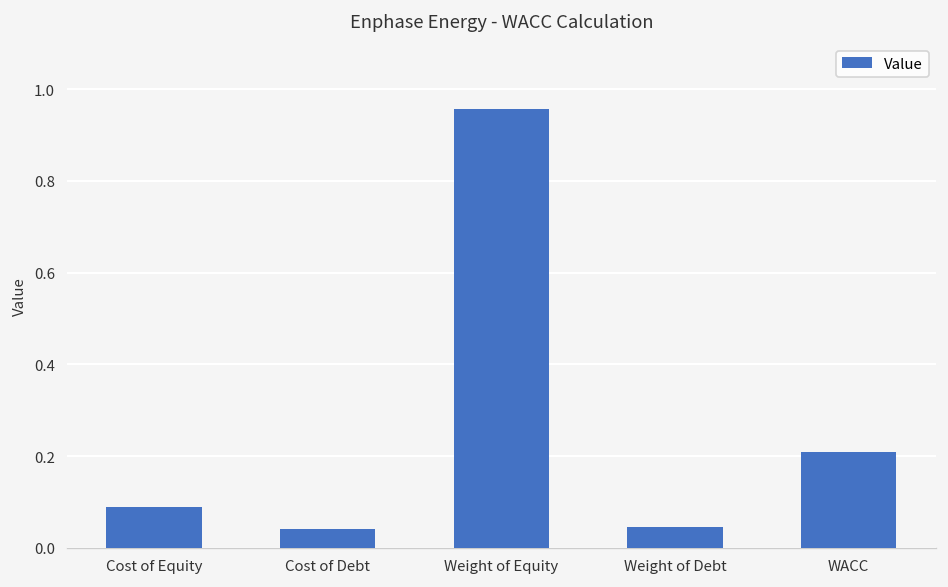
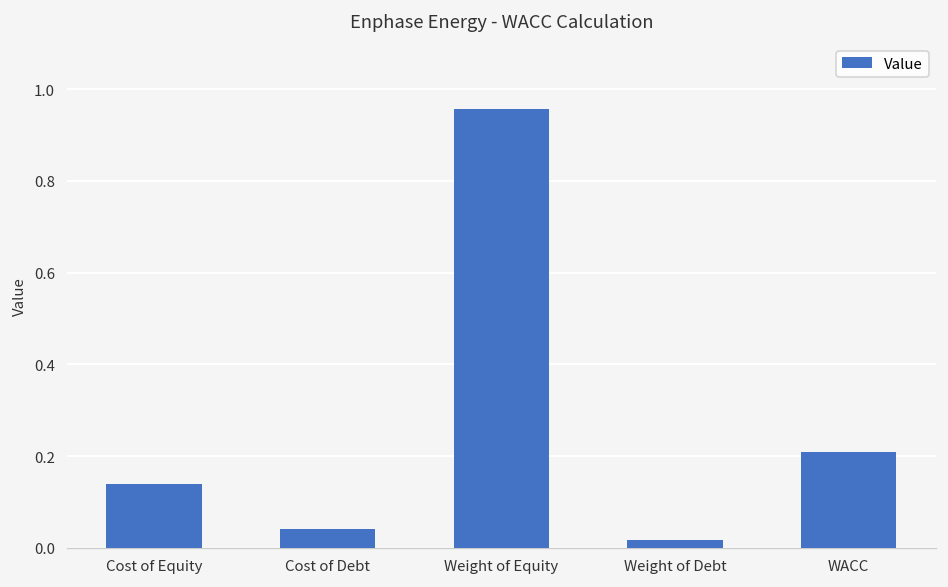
Cost of Equity: 0.09 -> 0.14
Weight of Debt: 0.04 -> 0.02
